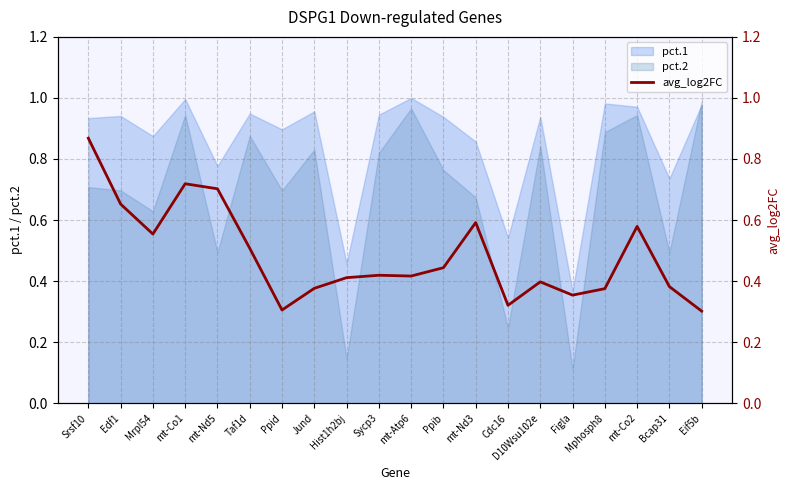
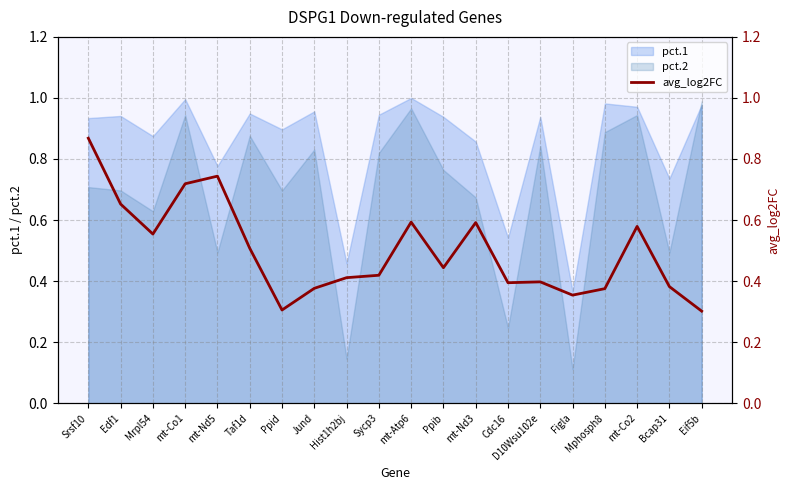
avg_log2FC, mt-Nd5: 0.70 -> 0.74
avg_log2FC, mt-Atp6: 0.42 -> 0.59
avg_log2FC, Cdc16: 0.32 -> 0.39
